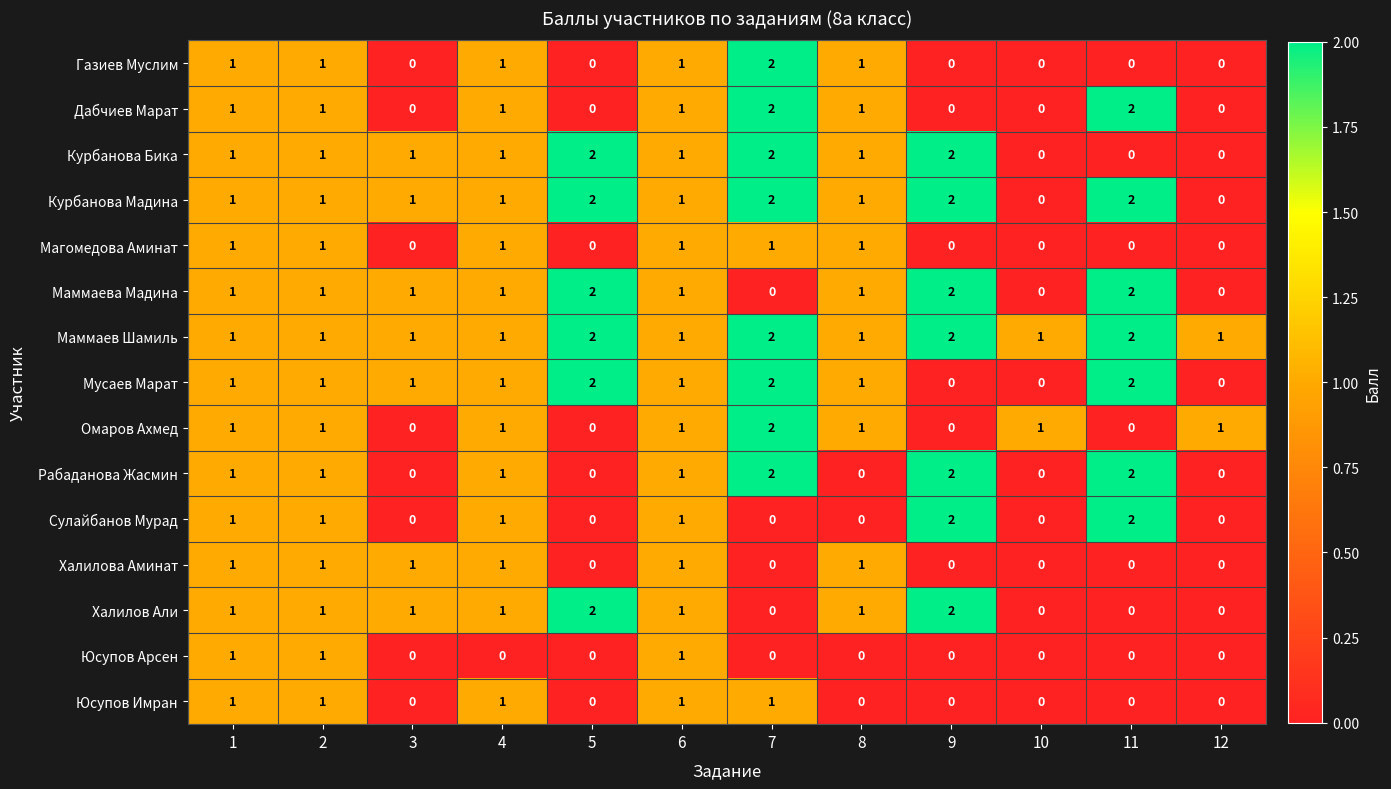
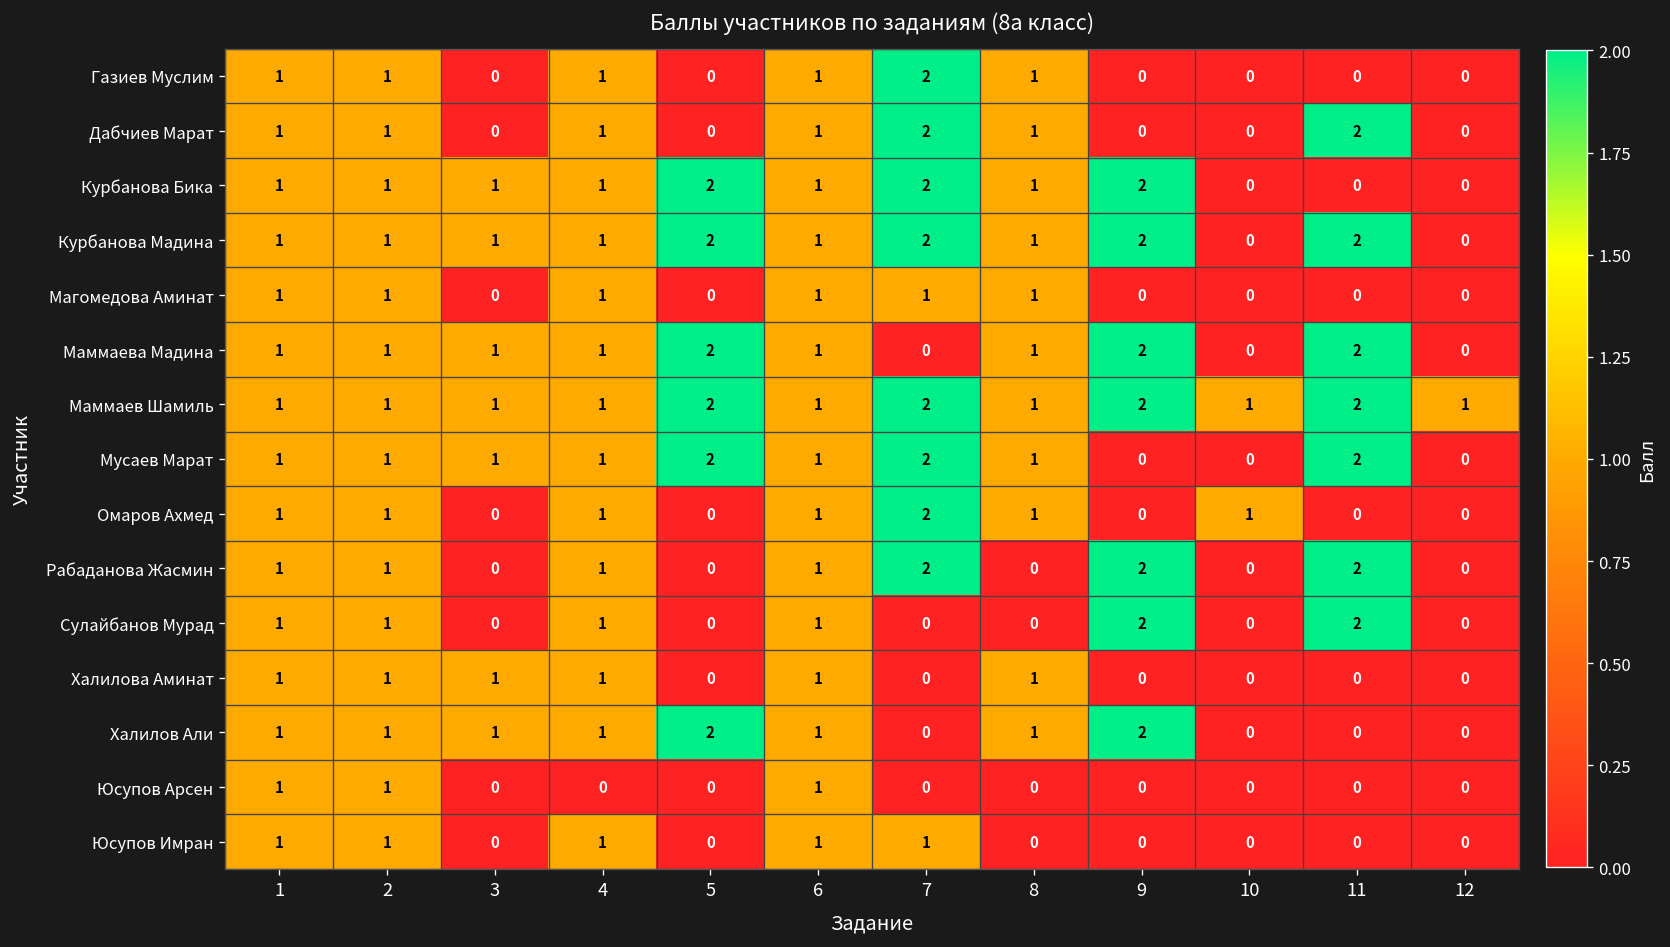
Омаров Ахмед, 12: 1 -> 0
